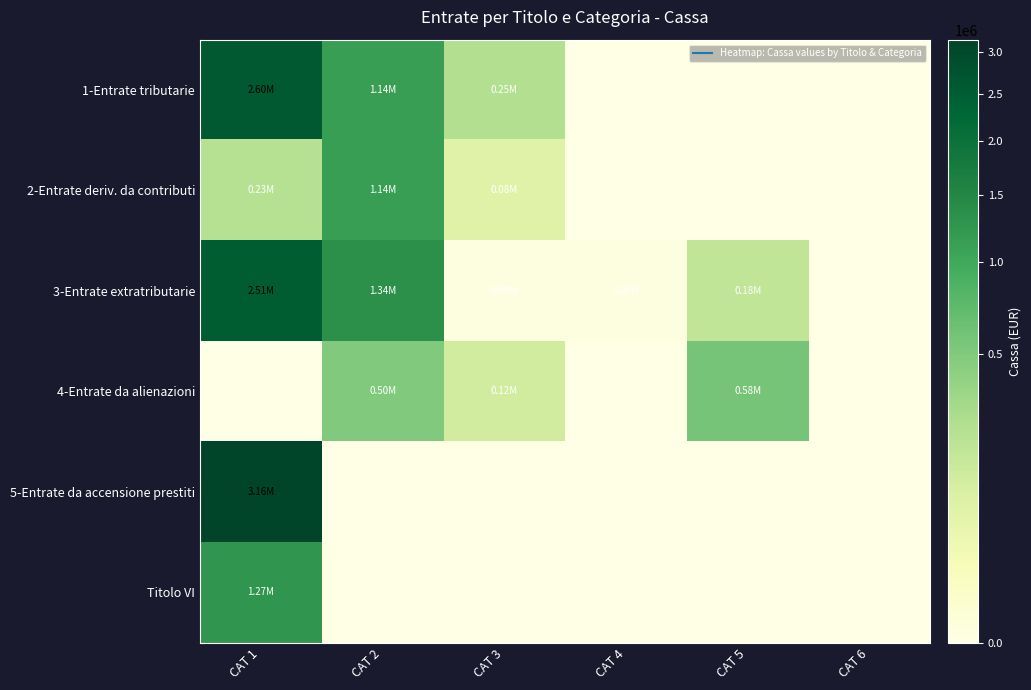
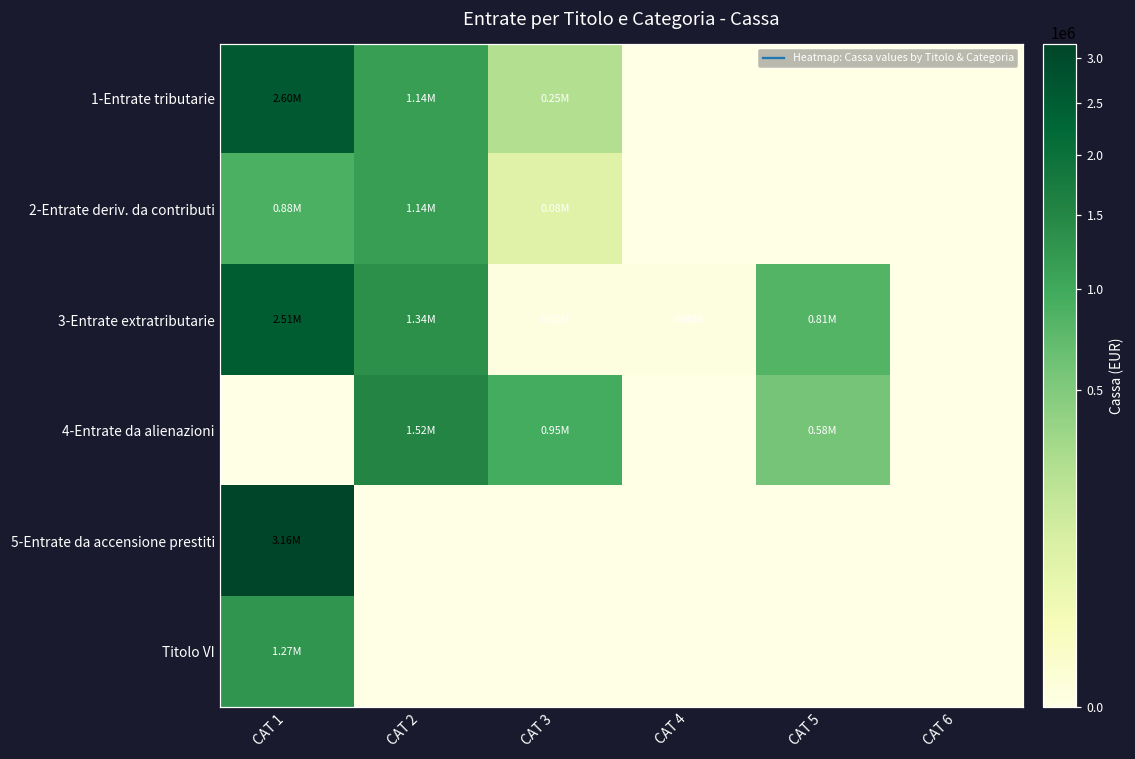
2-Entrate deriv. da contributi, CAT 1: 0.23M -> 0.88M
3-Entrate extratributarie, CAT 5: 0.18M -> 0.81M
4-Entrate da alienazioni, CAT 2: 0.50M -> 1.52M
4-Entrate da alienazioni, CAT 3: 0.12M -> 0.95M
